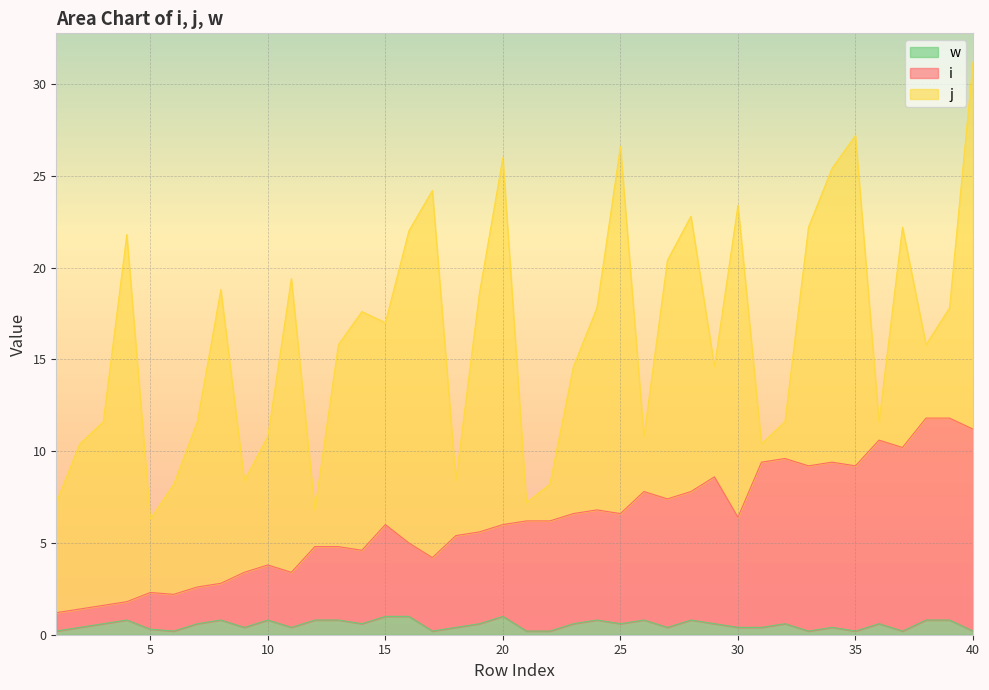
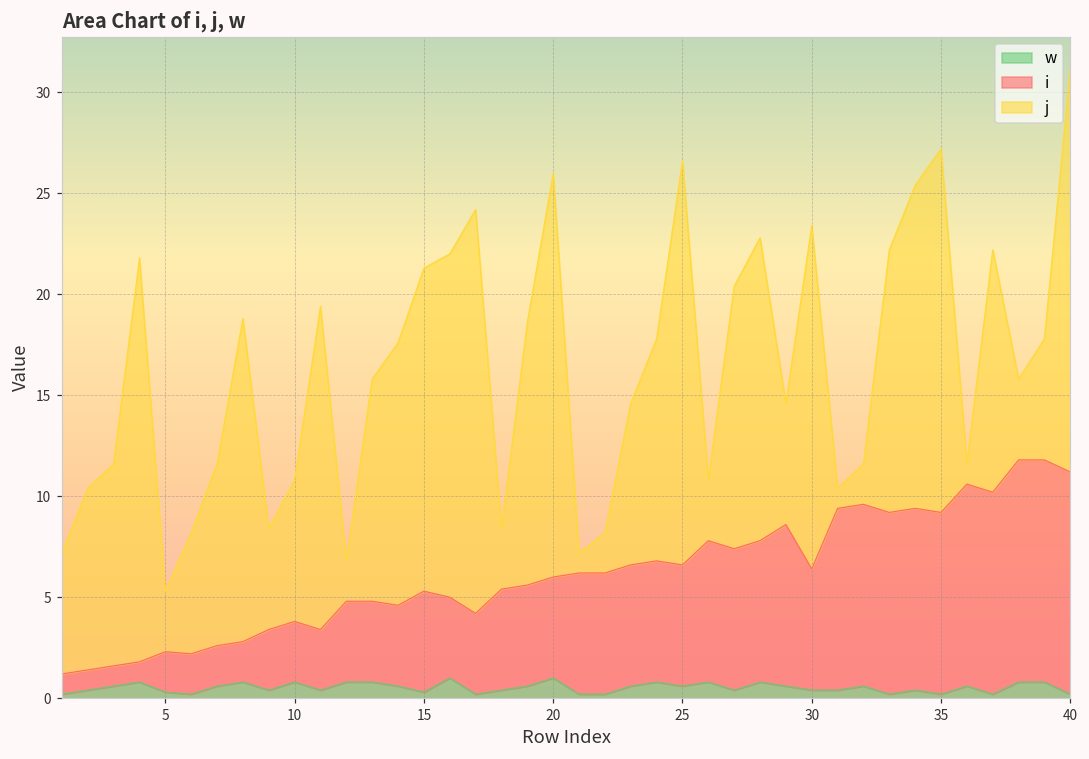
j, 5: 4 -> 3
w, 15: 1.0 -> 0.3
j, 15: 11 -> 16
